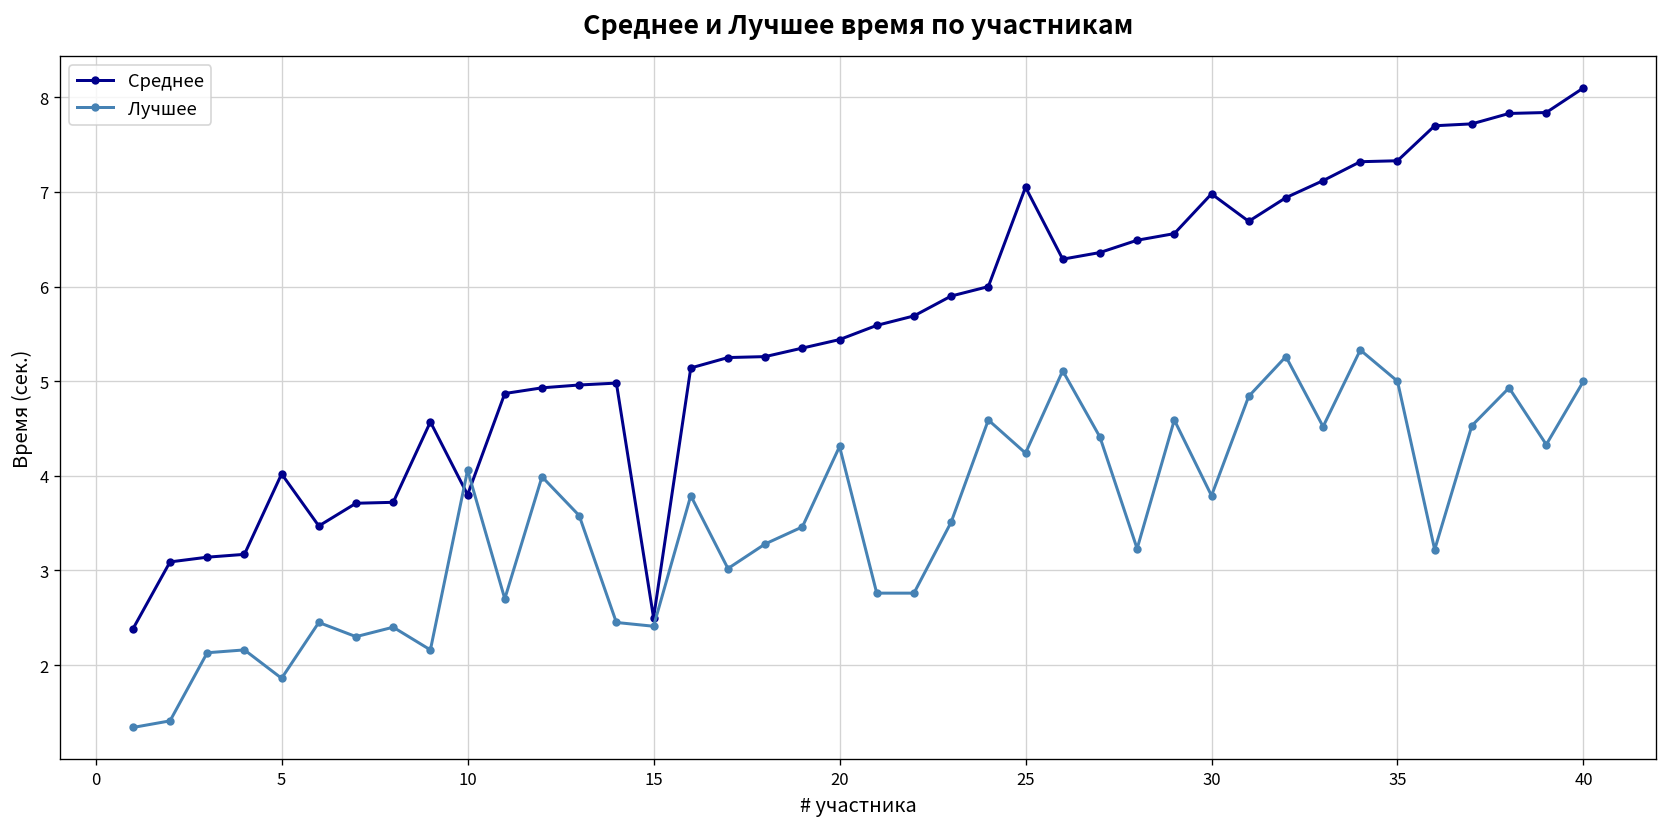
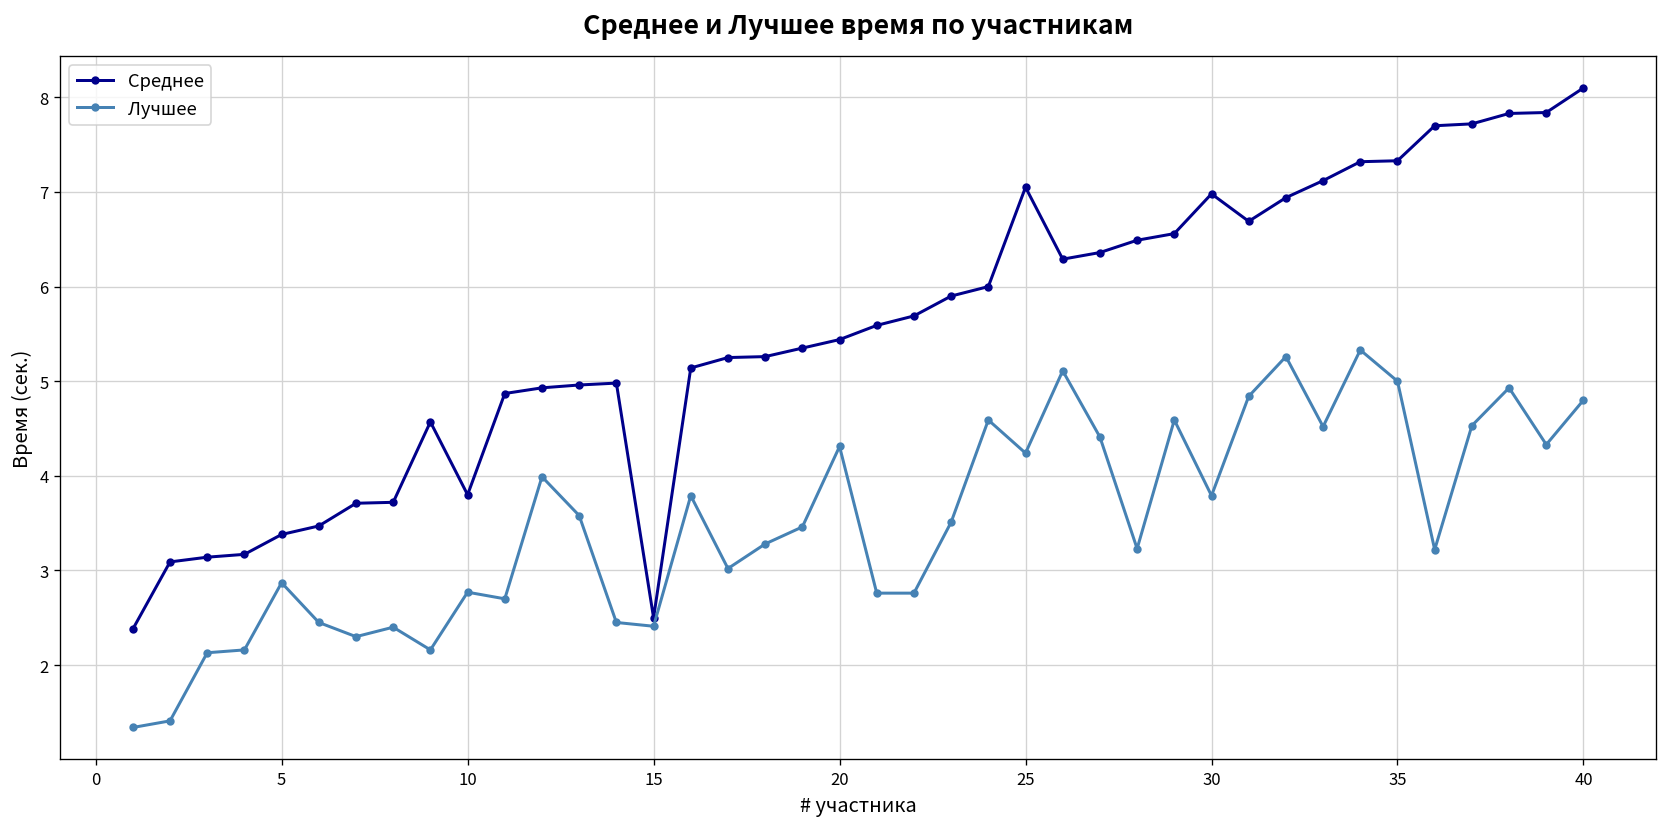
Среднее, 5: 4.0 -> 3.4
Лучшее, 5: 1.9 -> 2.9
Лучшее, 10: 4.1 -> 2.8
Лучшее, 40: 5.0 -> 4.8
